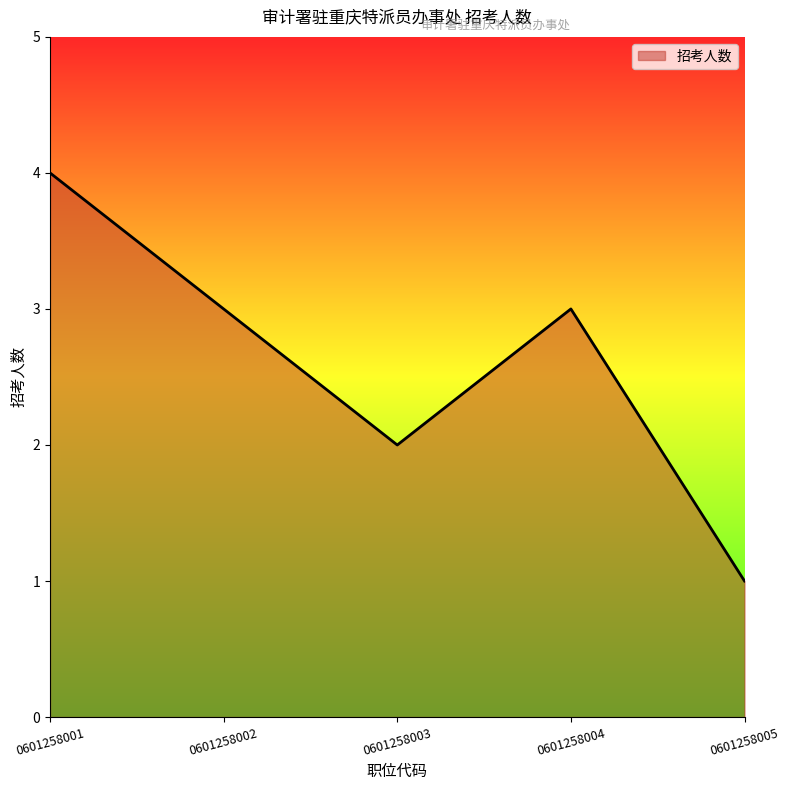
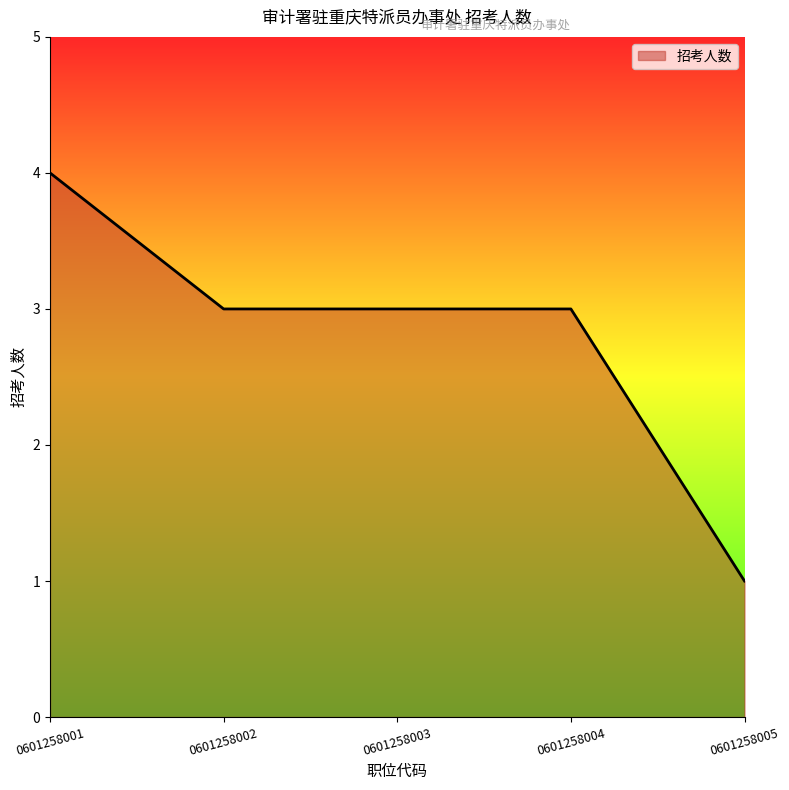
0601258003: 2 -> 3
